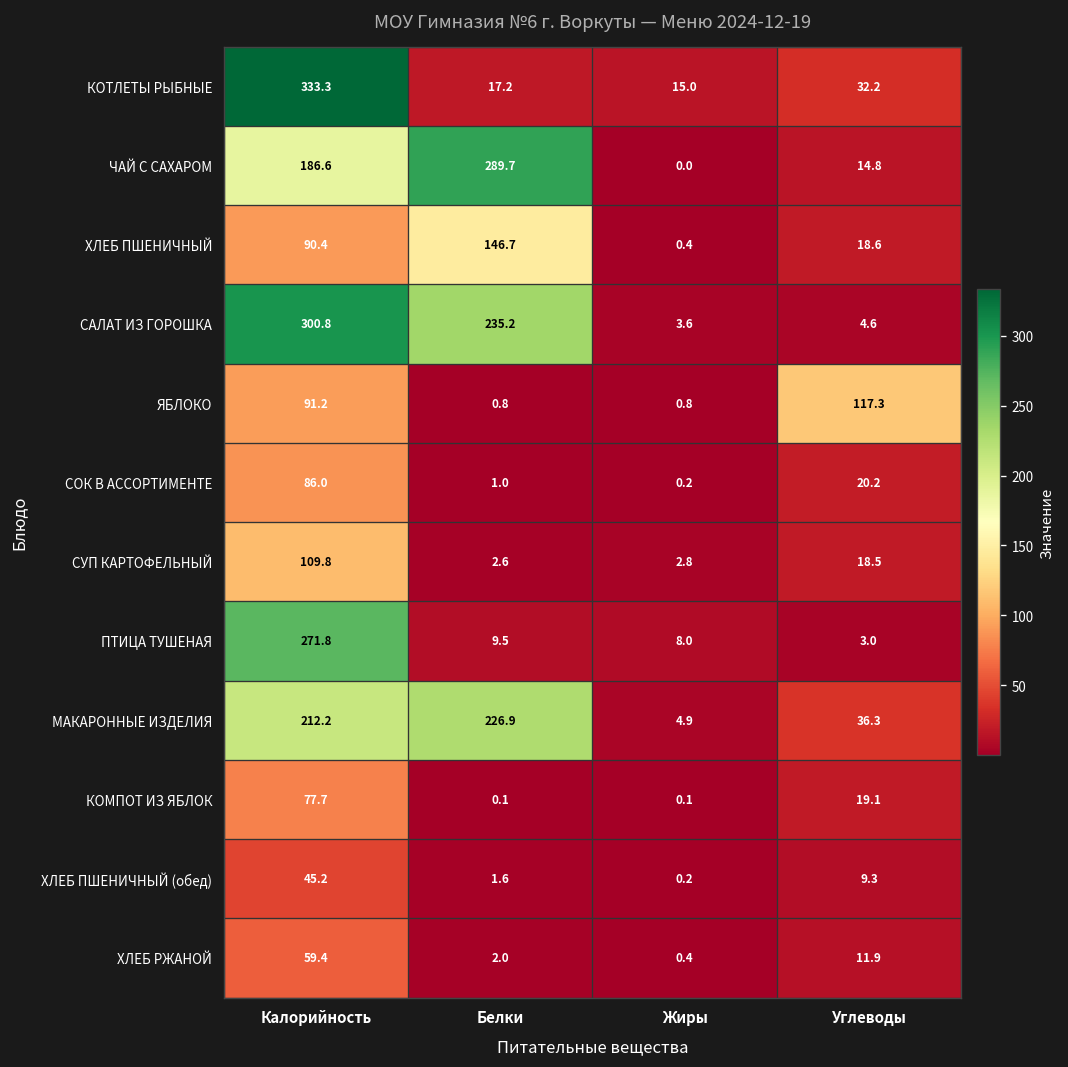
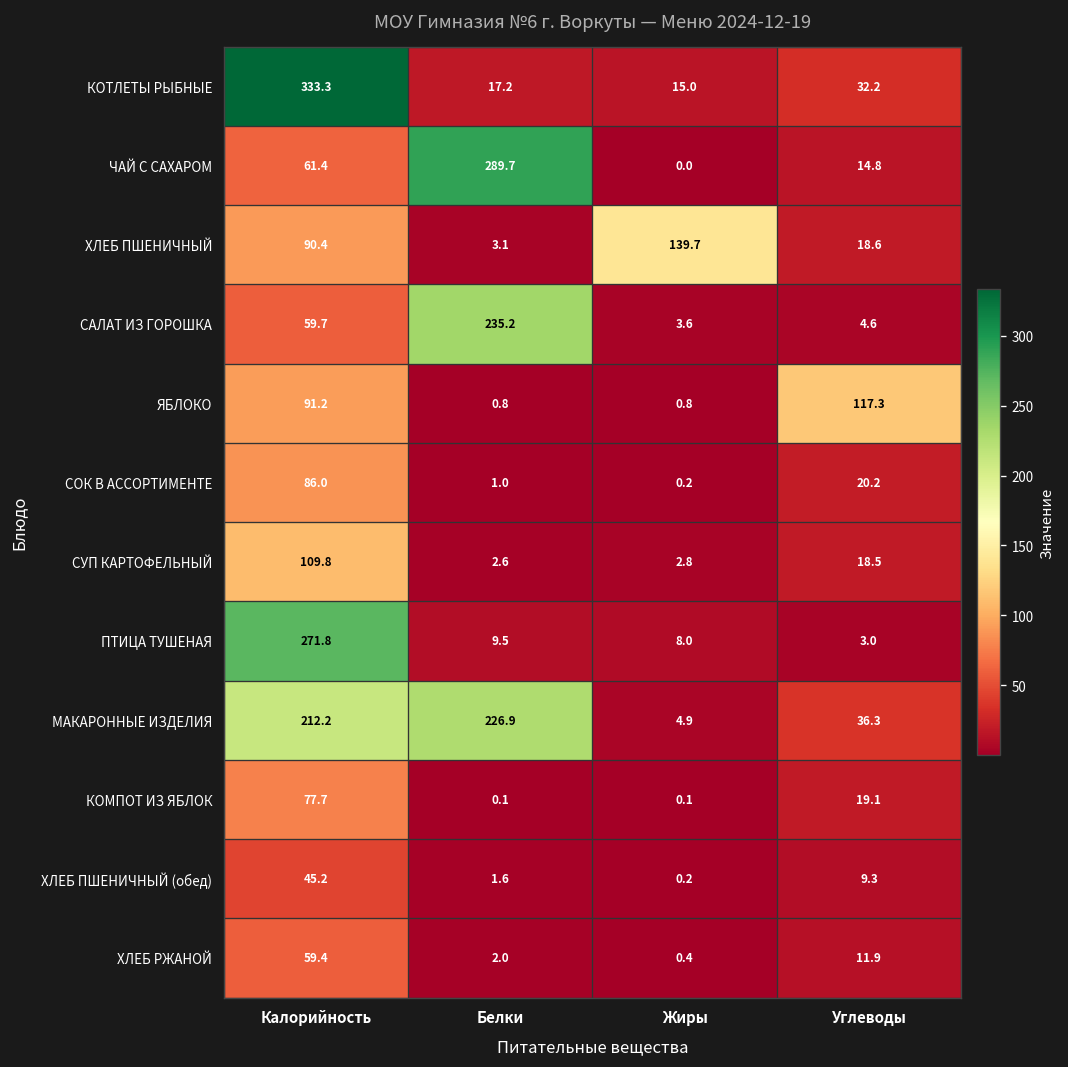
ЧАЙ С САХАРОМ, Калорийность: 186.6 -> 61.4
ХЛЕБ ПШЕНИЧНЫЙ, Белки: 146.7 -> 3.1
ХЛЕБ ПШЕНИЧНЫЙ, Жиры: 0.4 -> 139.7
САЛАТ ИЗ ГОРОШКА, Калорийность: 300.8 -> 59.7
